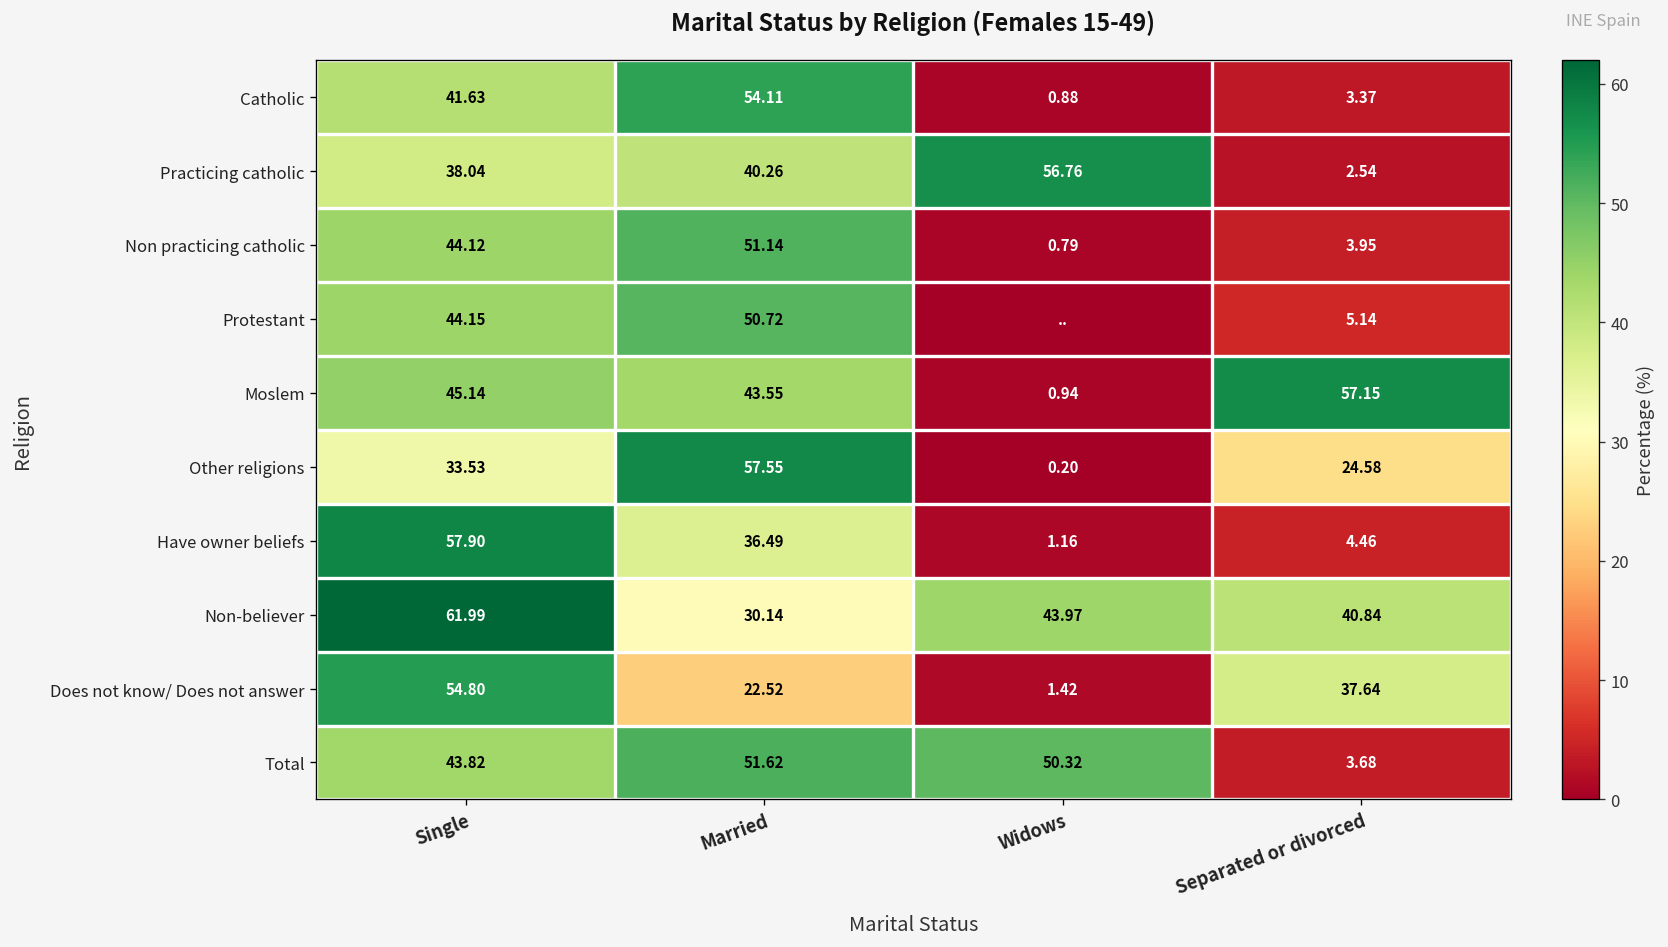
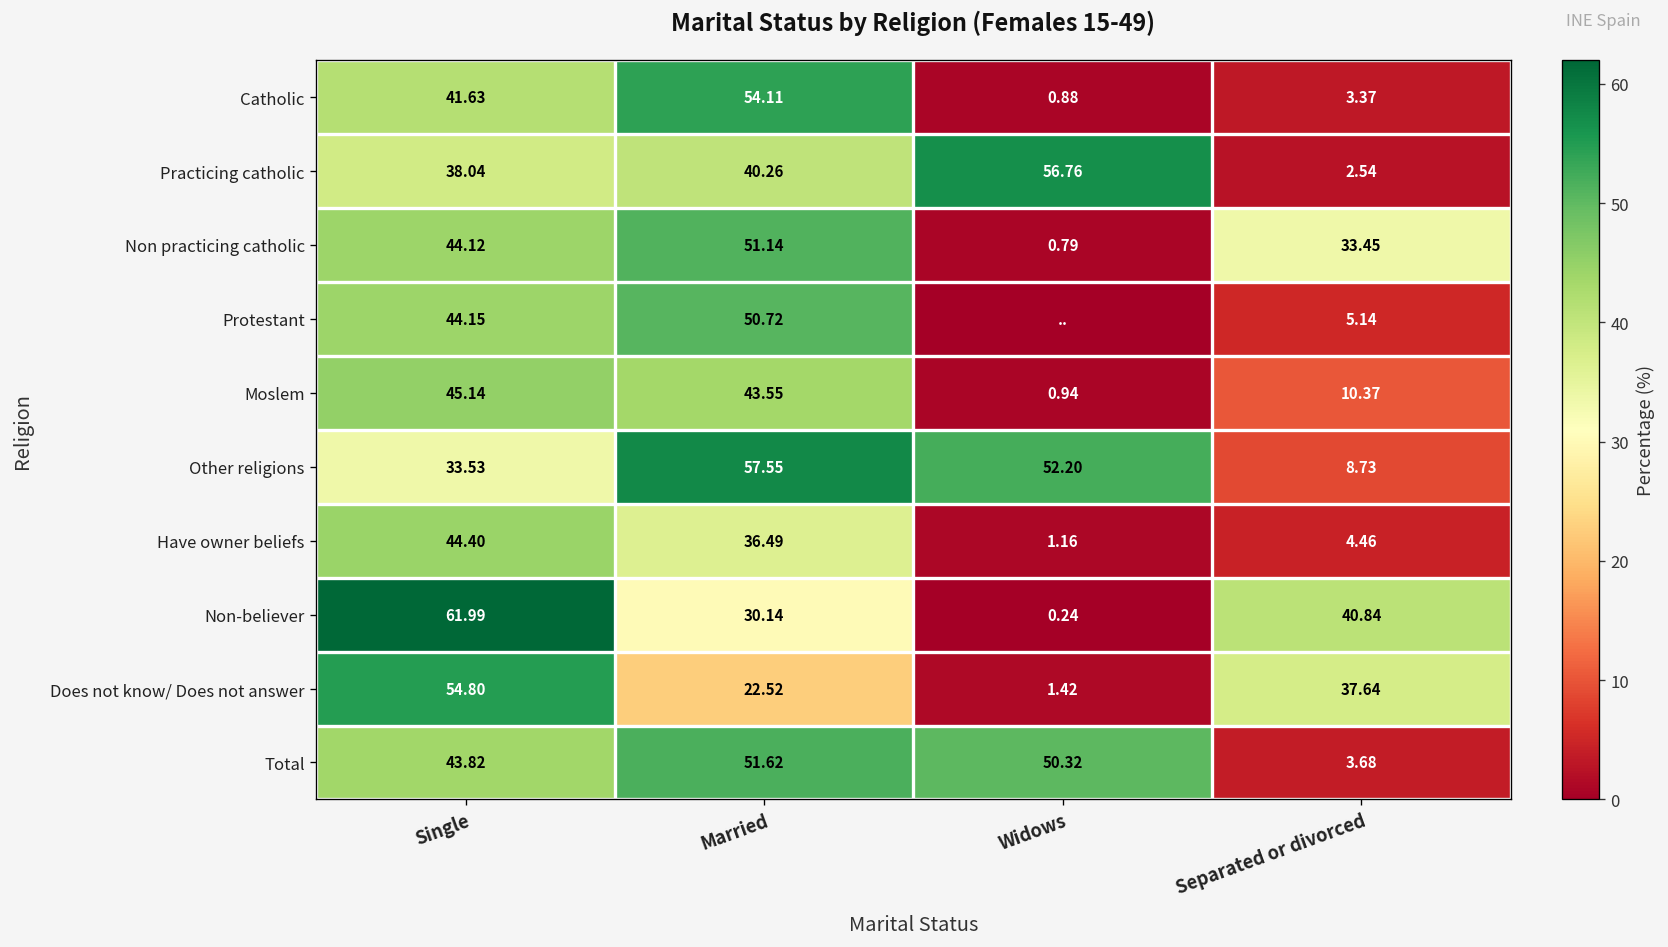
Non practicing catholic, Separated or divorced: 3.95 -> 33.45
Moslem, Separated or divorced: 57.15 -> 10.37
Other religions, Widows: 0.20 -> 52.20
Other religions, Separated or divorced: 24.58 -> 8.73
Have owner beliefs, Single: 57.90 -> 44.40
Non-believer, Widows: 43.97 -> 0.24
